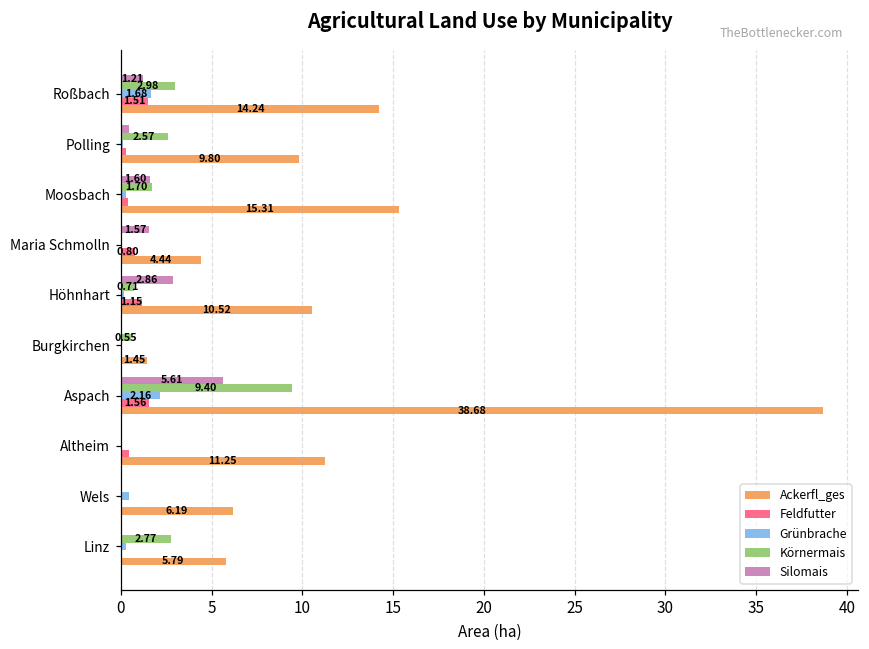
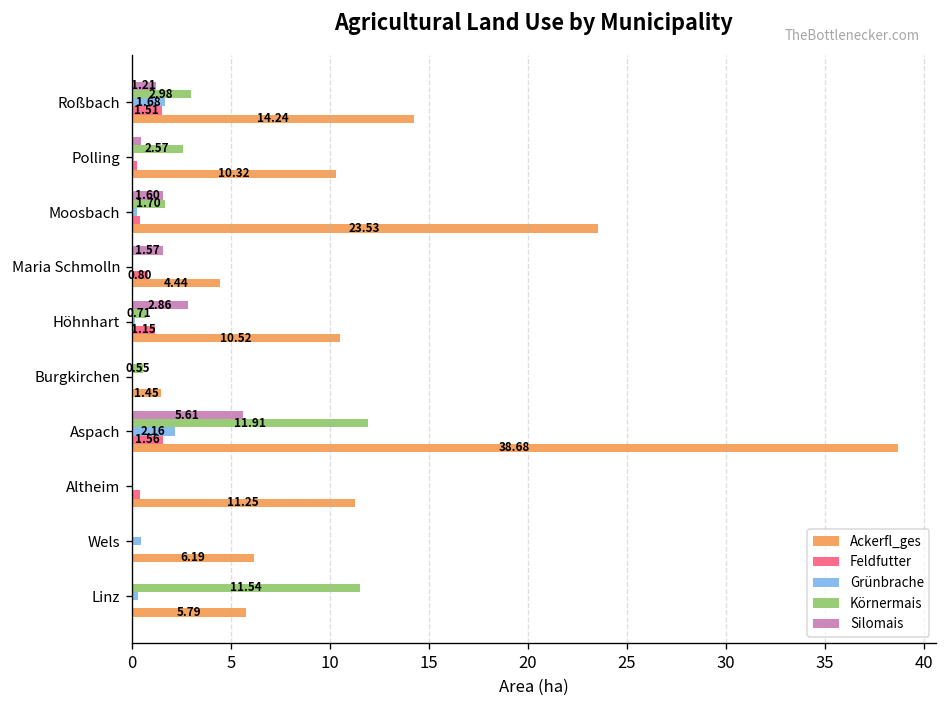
Ackerfl_ges, Polling: 9.80 -> 10.32
Ackerfl_ges, Moosbach: 15.31 -> 23.53
Körnermais, Aspach: 9.40 -> 11.91
Körnermais, Linz: 2.77 -> 11.54
